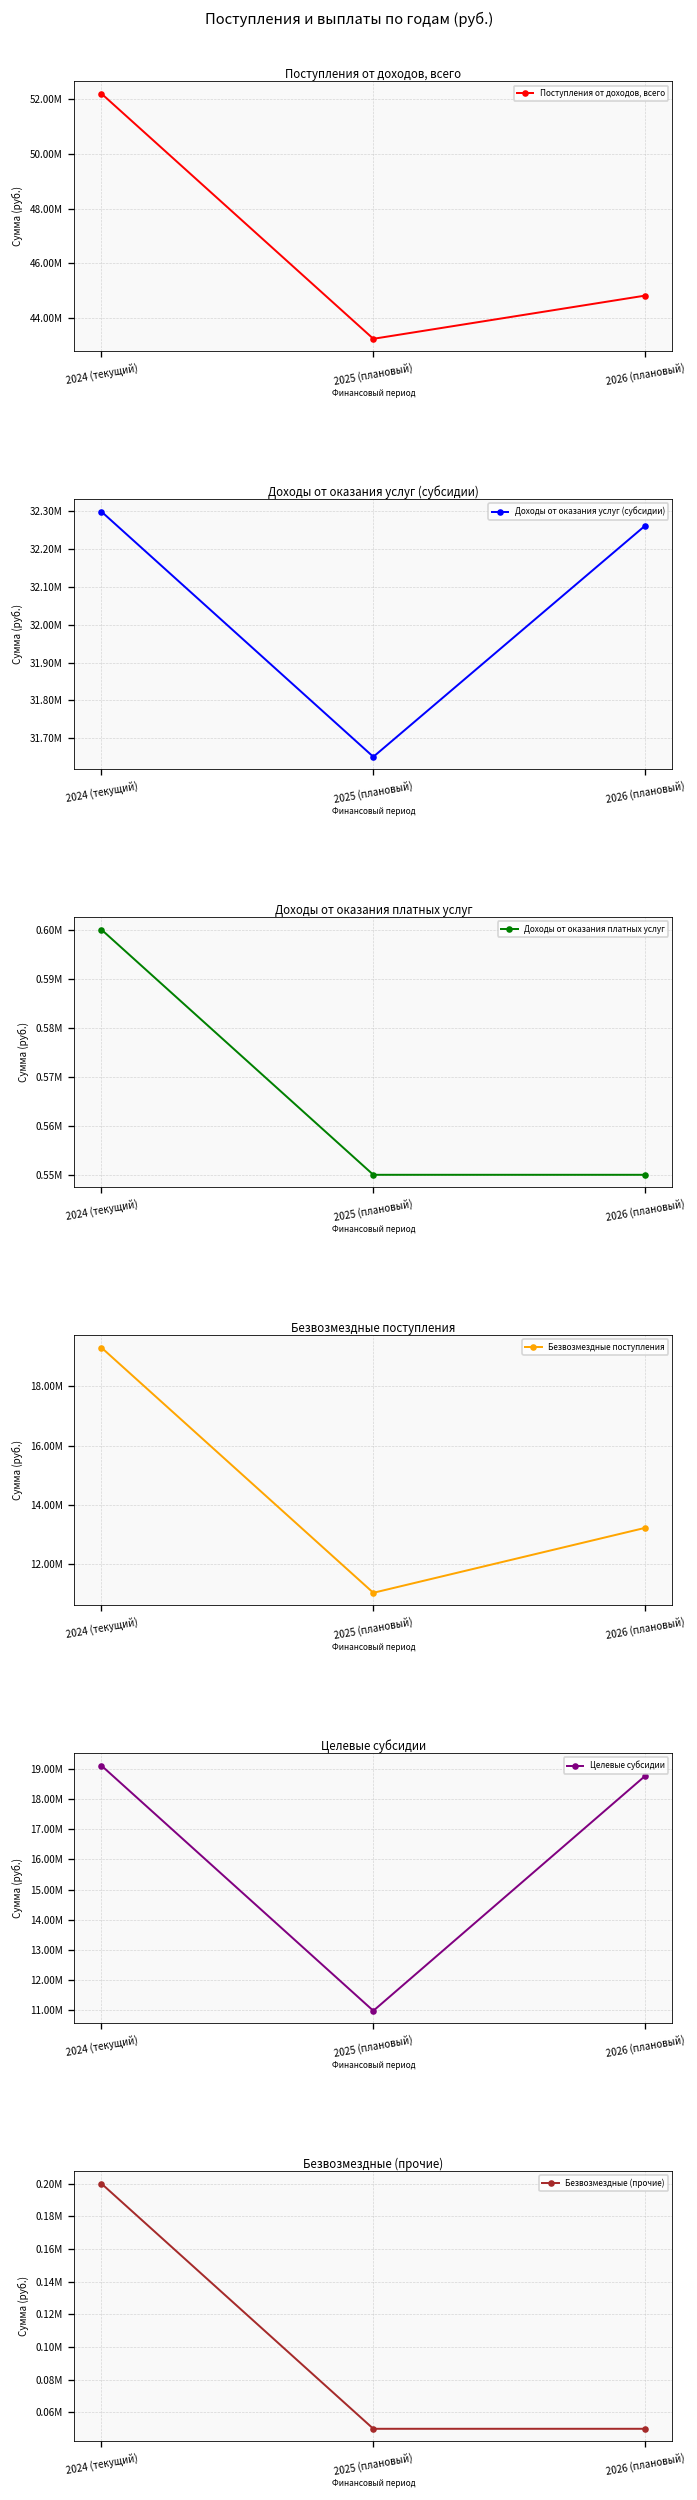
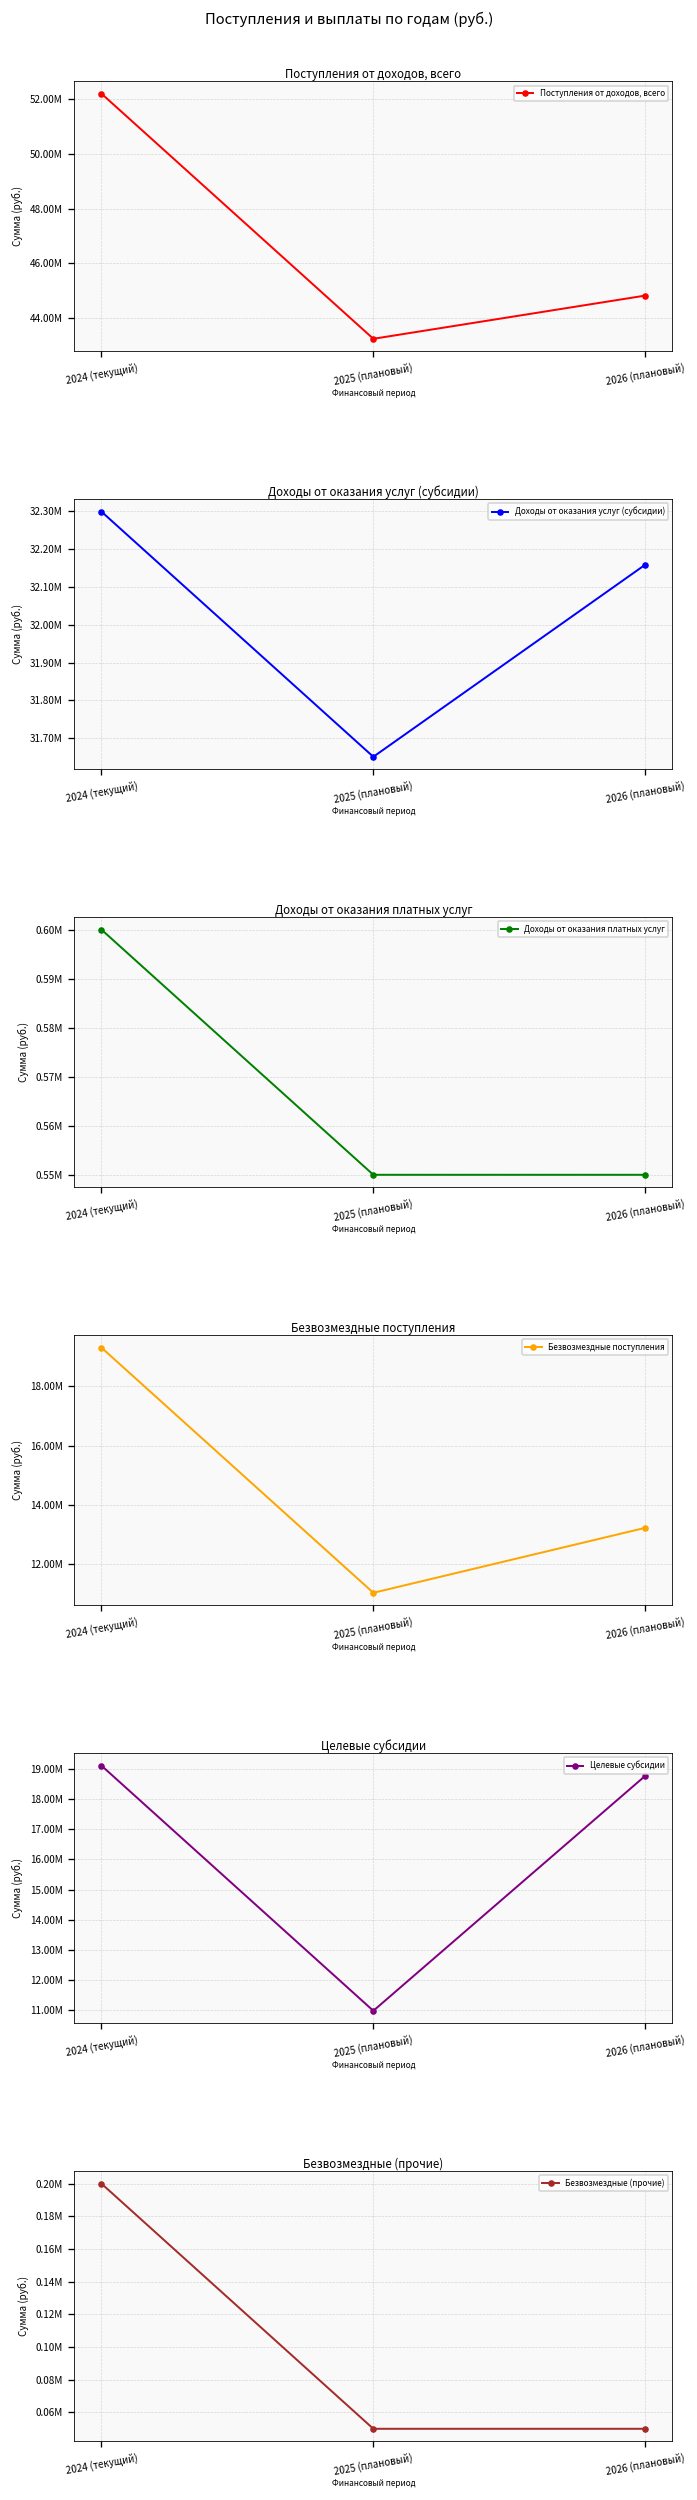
Доходы от оказания услуг (субсидии), 2026 (плановый): 32260000 -> 32160000
